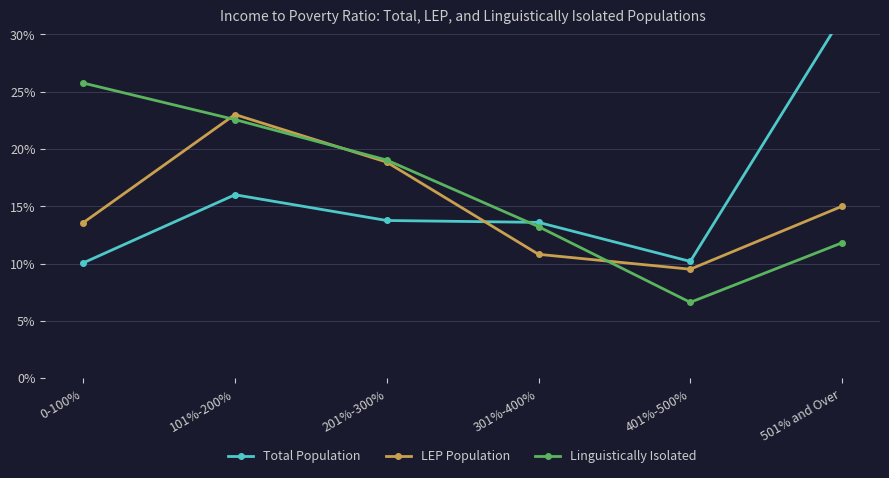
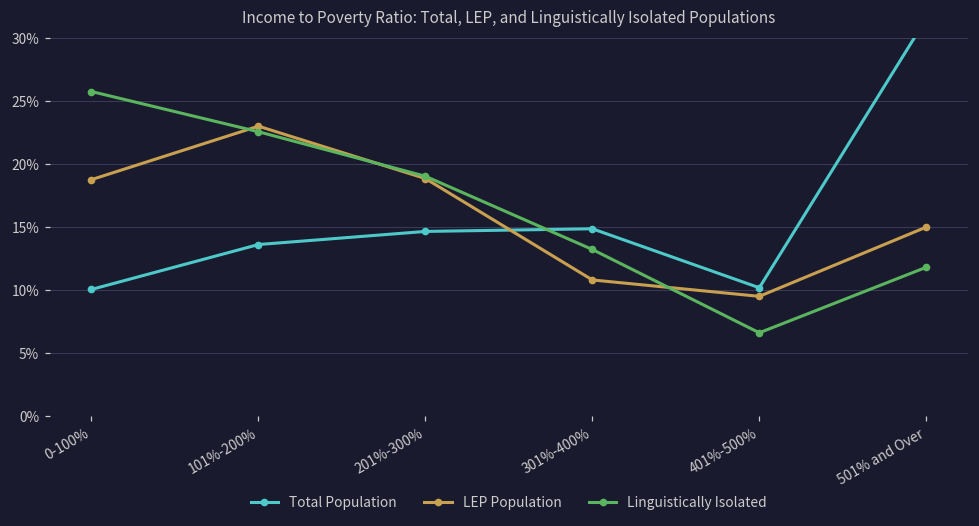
LEP Population, 0-100%: 13.6% -> 18.8%
Total Population, 101%-200%: 16.0% -> 13.6%
Total Population, 201%-300%: 13.8% -> 14.7%
Total Population, 301%-400%: 13.6% -> 14.9%
